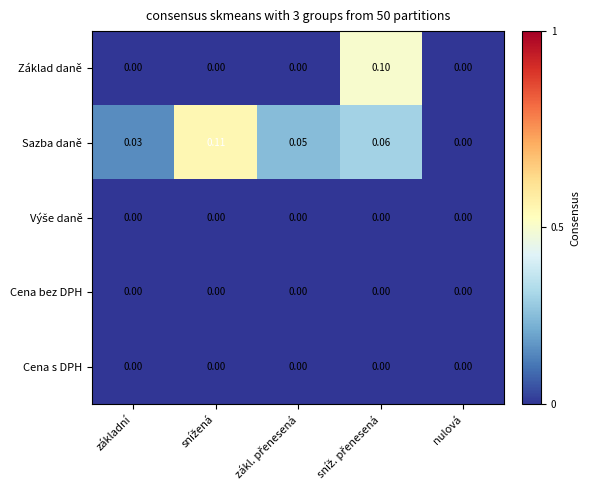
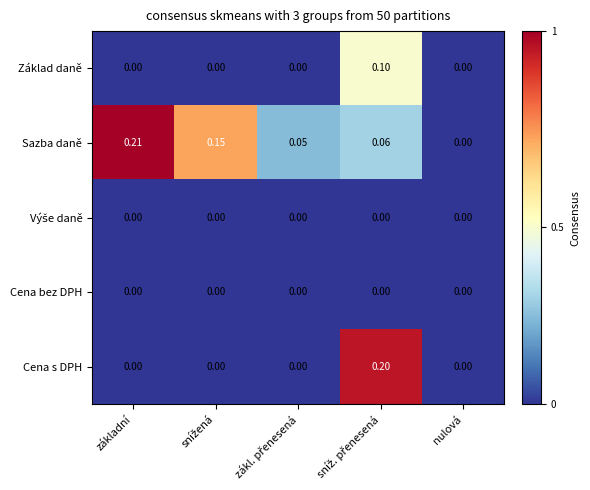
Sazba daně, základní: 0.03 -> 0.21
Sazba daně, snížená: 0.11 -> 0.15
Cena s DPH, sníž. přenesená: 0.00 -> 0.20
